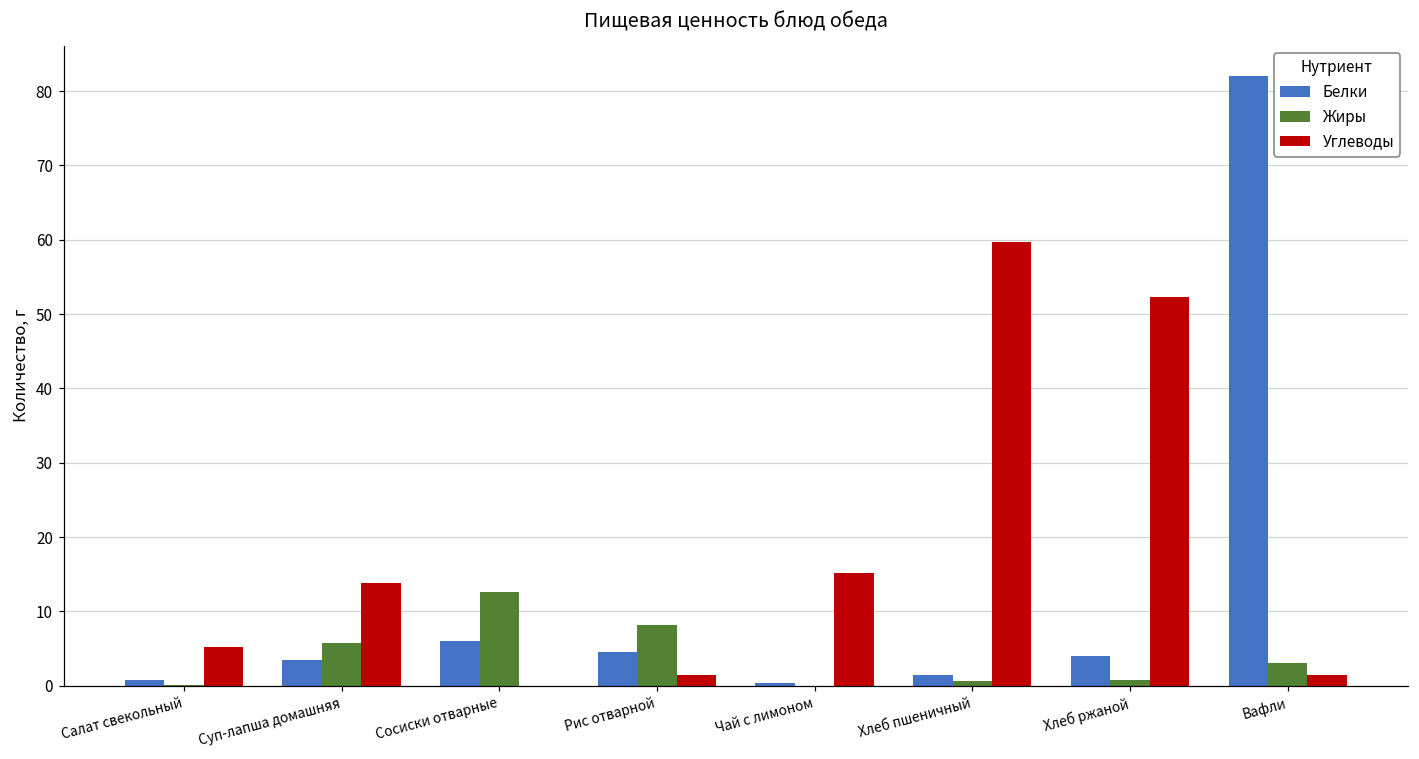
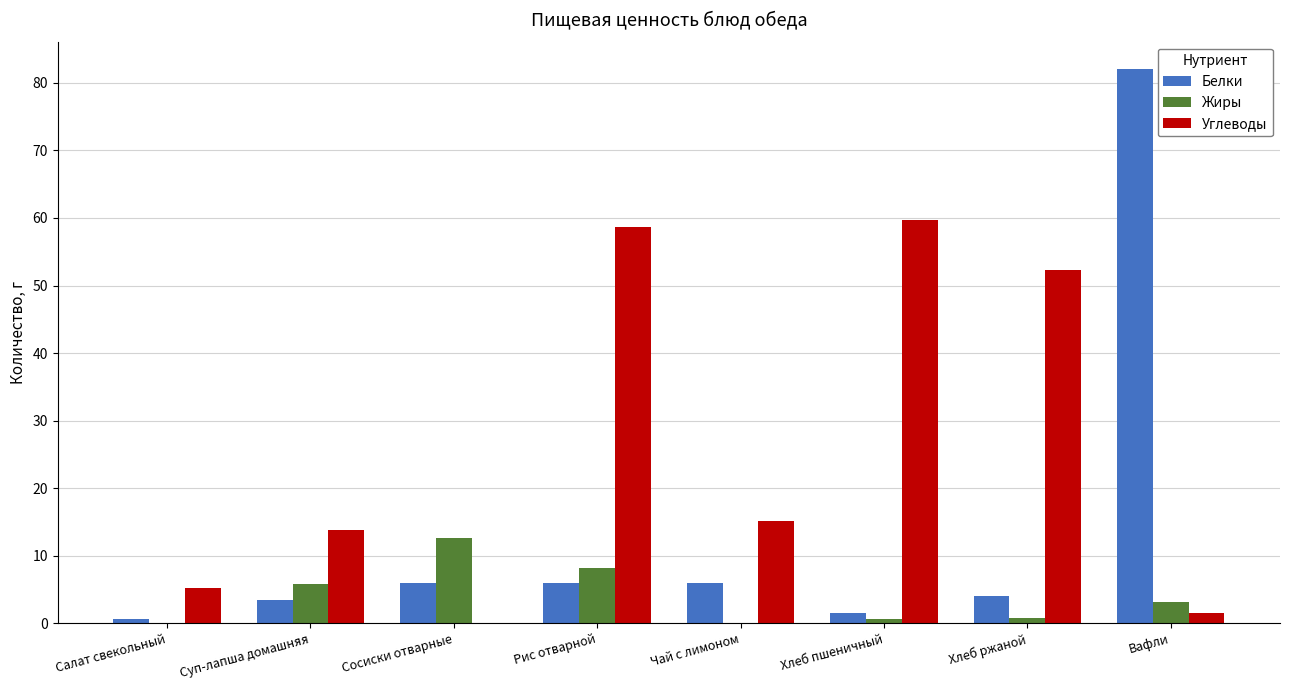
Белки, Рис отварной: 5 -> 6
Углеводы, Рис отварной: 1 -> 59
Белки, Чай с лимоном: 0 -> 6
